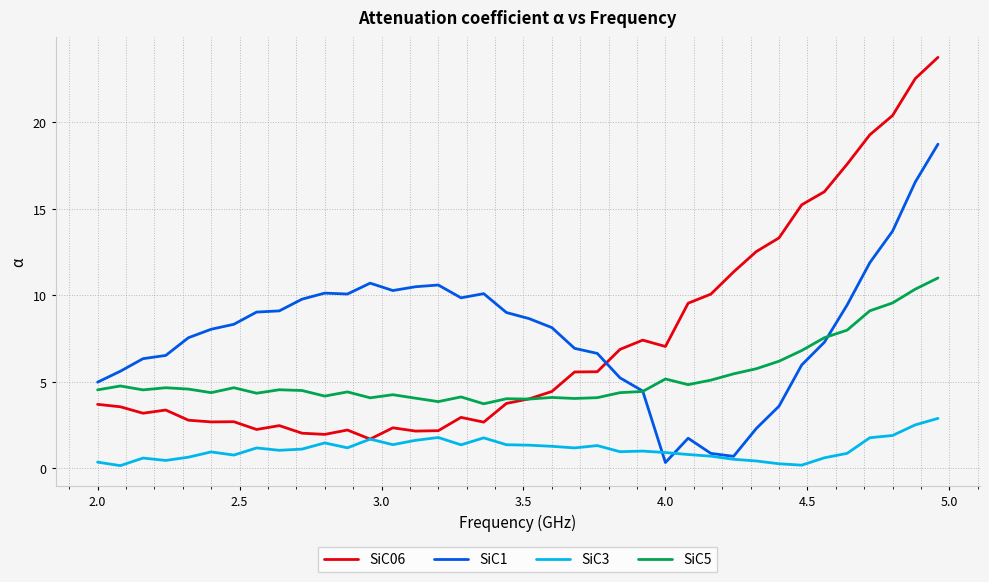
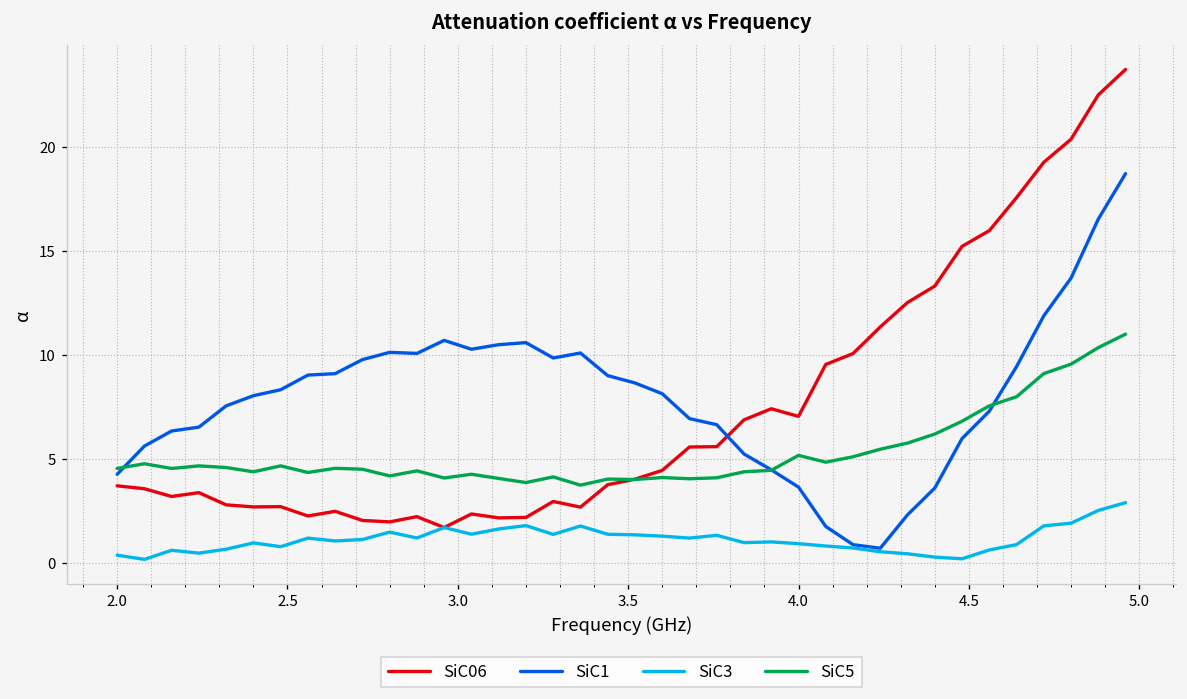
SiC1, 2.0: 5.0 -> 4.2
SiC1, 4.0: 0.3 -> 3.6
